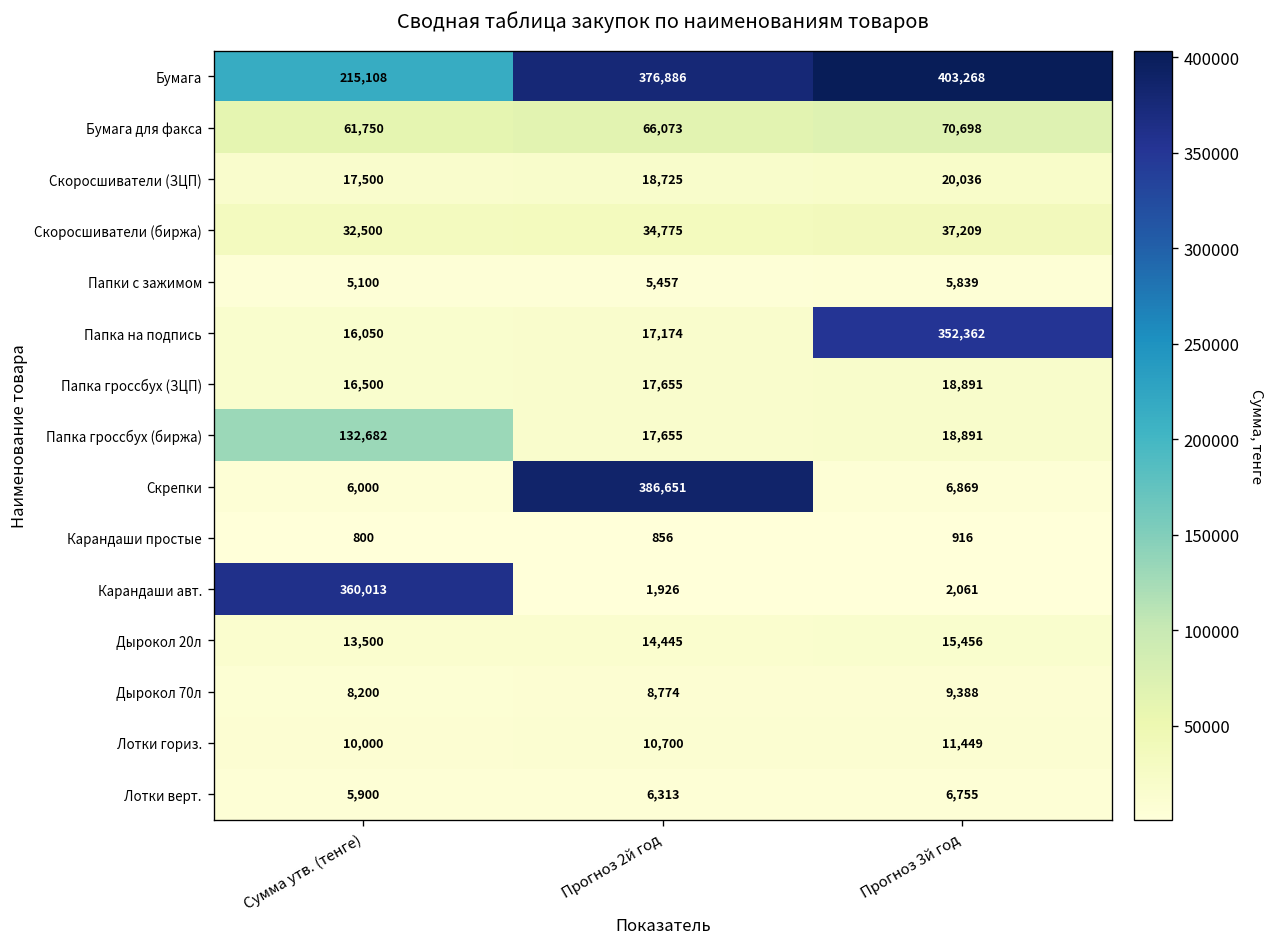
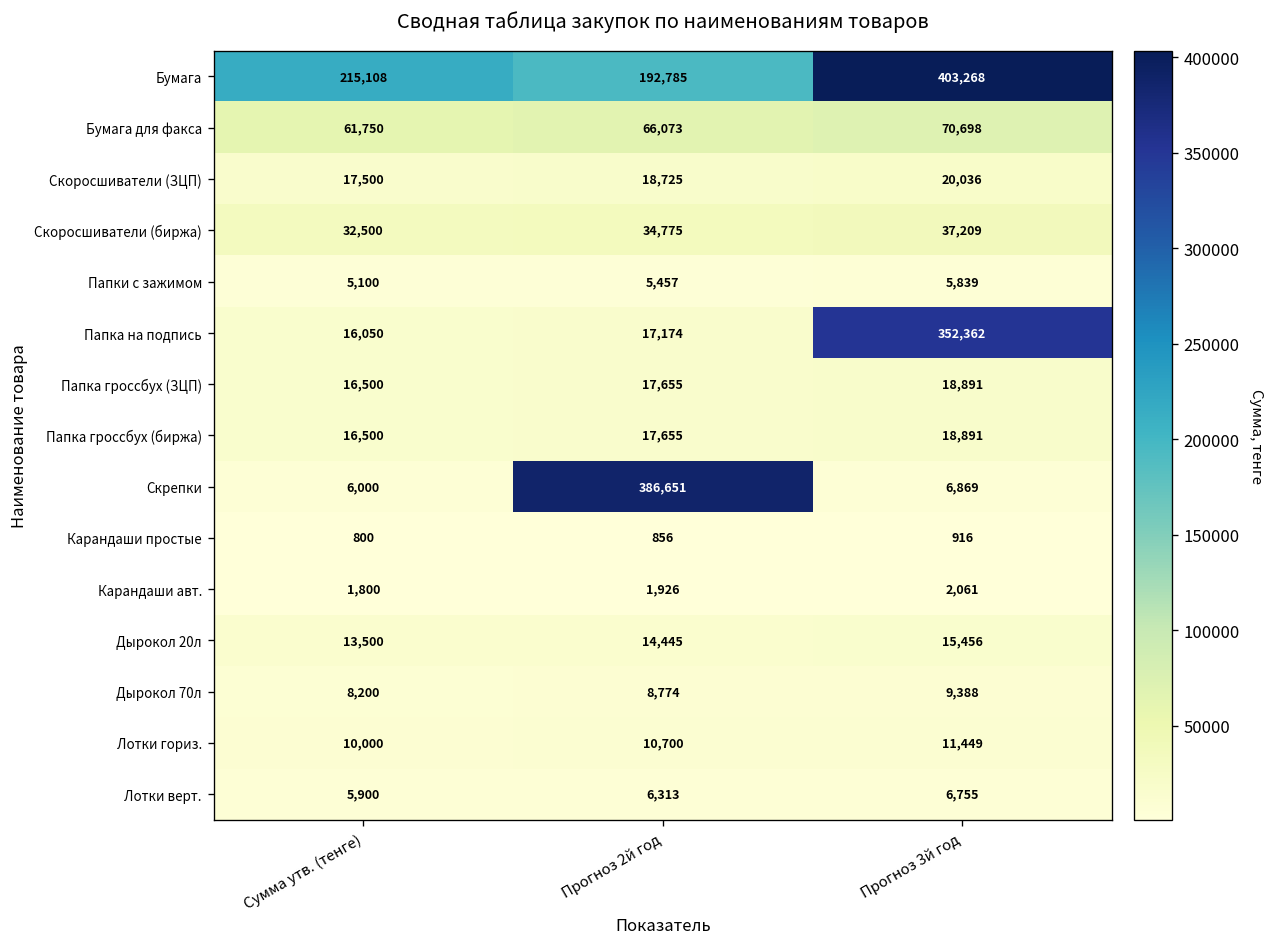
Бумага, Прогноз 2й год: 376,886 -> 192,785
Папка гроссбух (биржа), Сумма утв. (тенге): 132,682 -> 16,500
Карандаши авт., Сумма утв. (тенге): 360,013 -> 1,800
